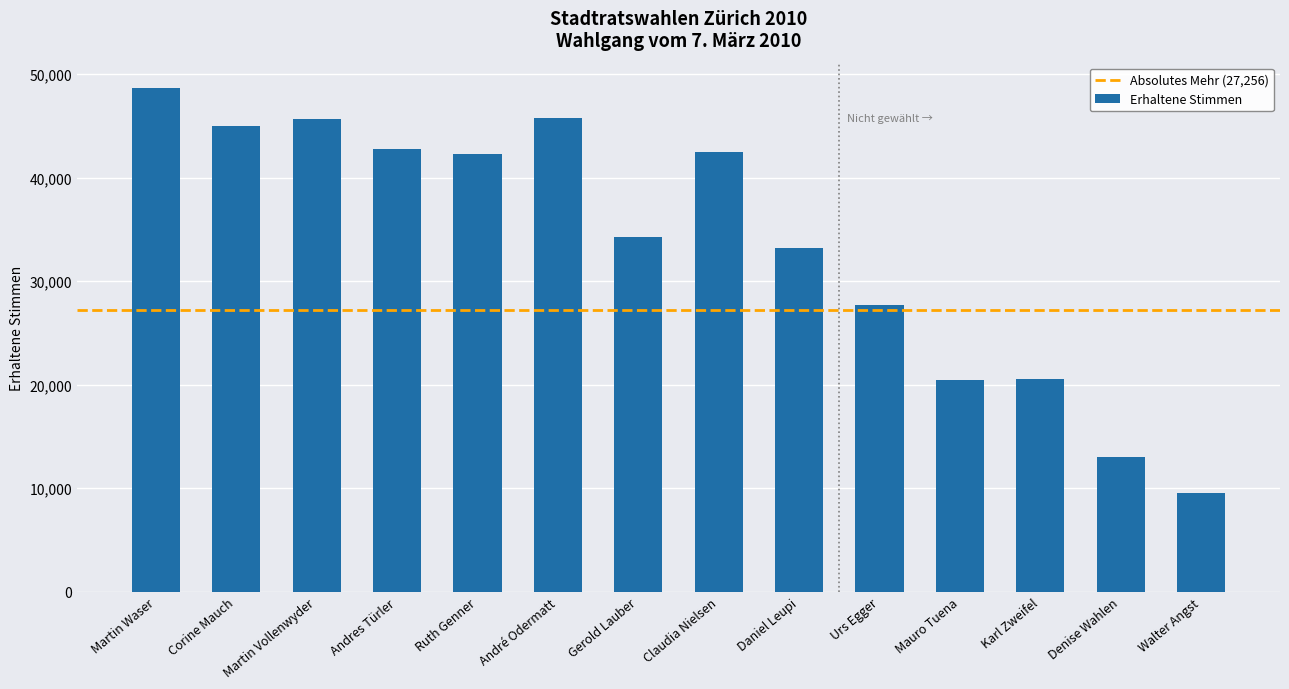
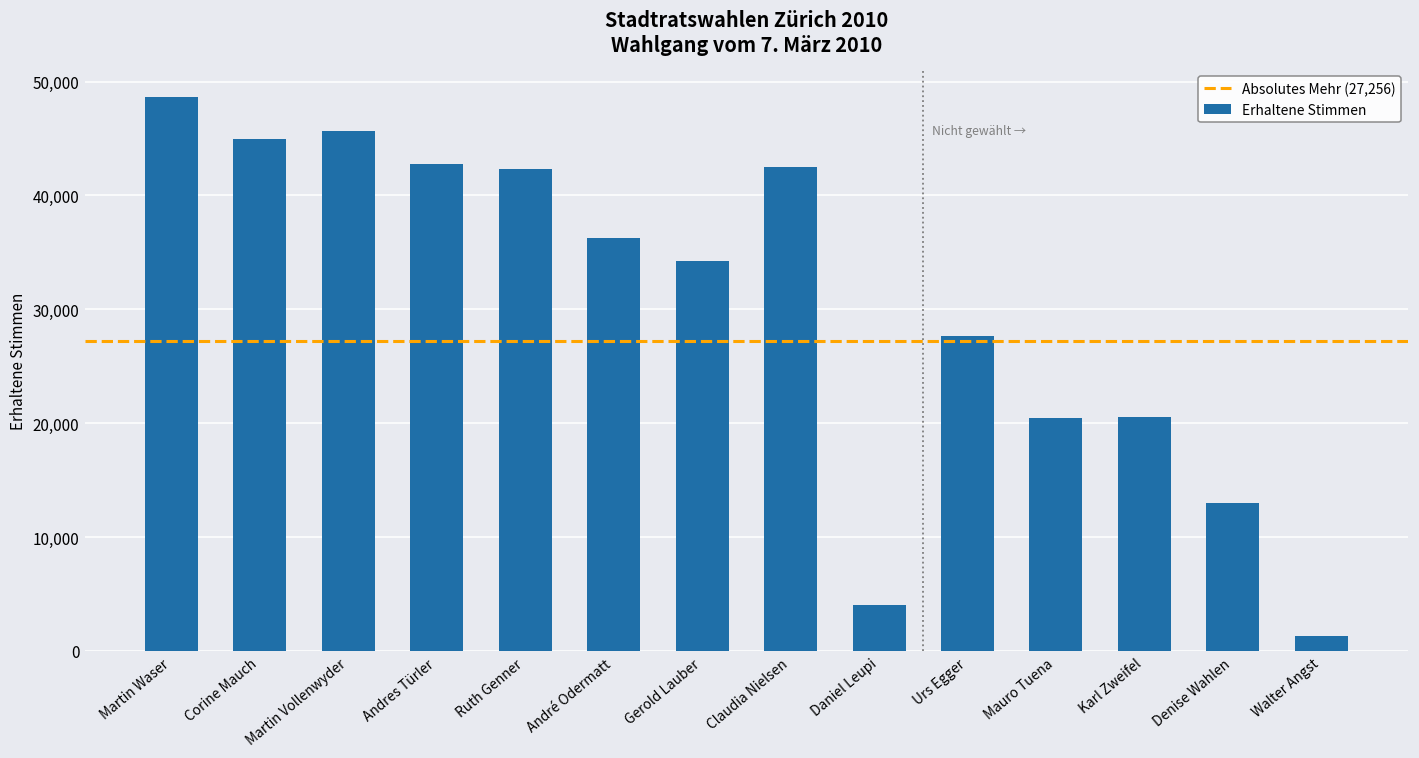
André Odermatt: 45,700 -> 36,200
Daniel Leupi: 33,200 -> 4,100
Walter Angst: 9,500 -> 1,300
